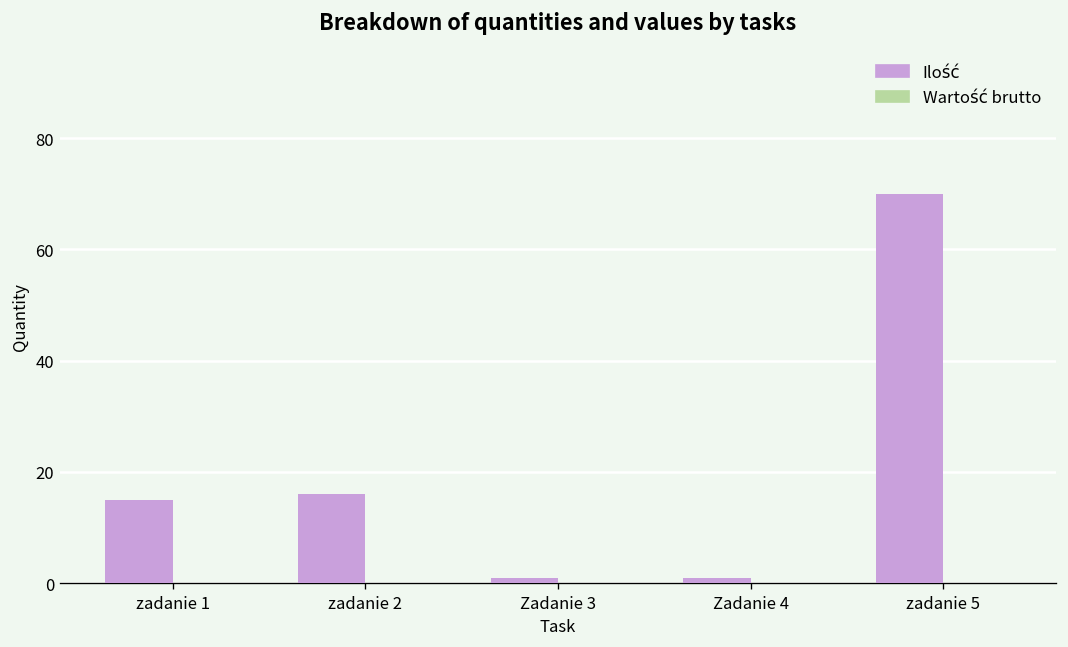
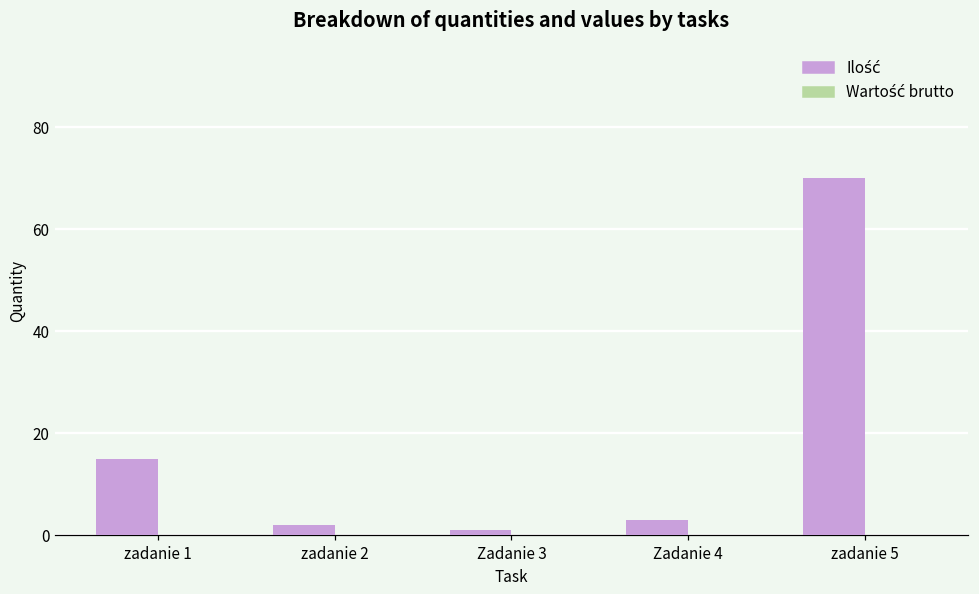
Ilość, zadanie 2: 16 -> 2
Ilość, Zadanie 4: 1 -> 3
